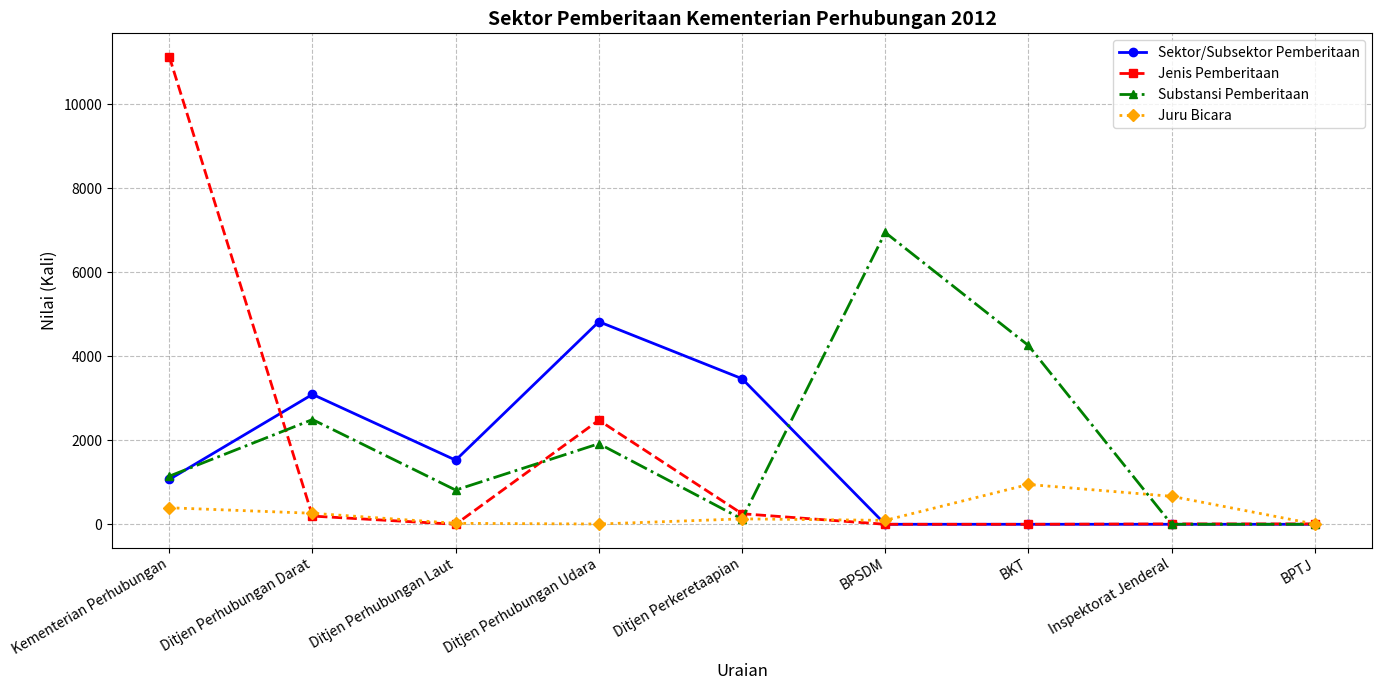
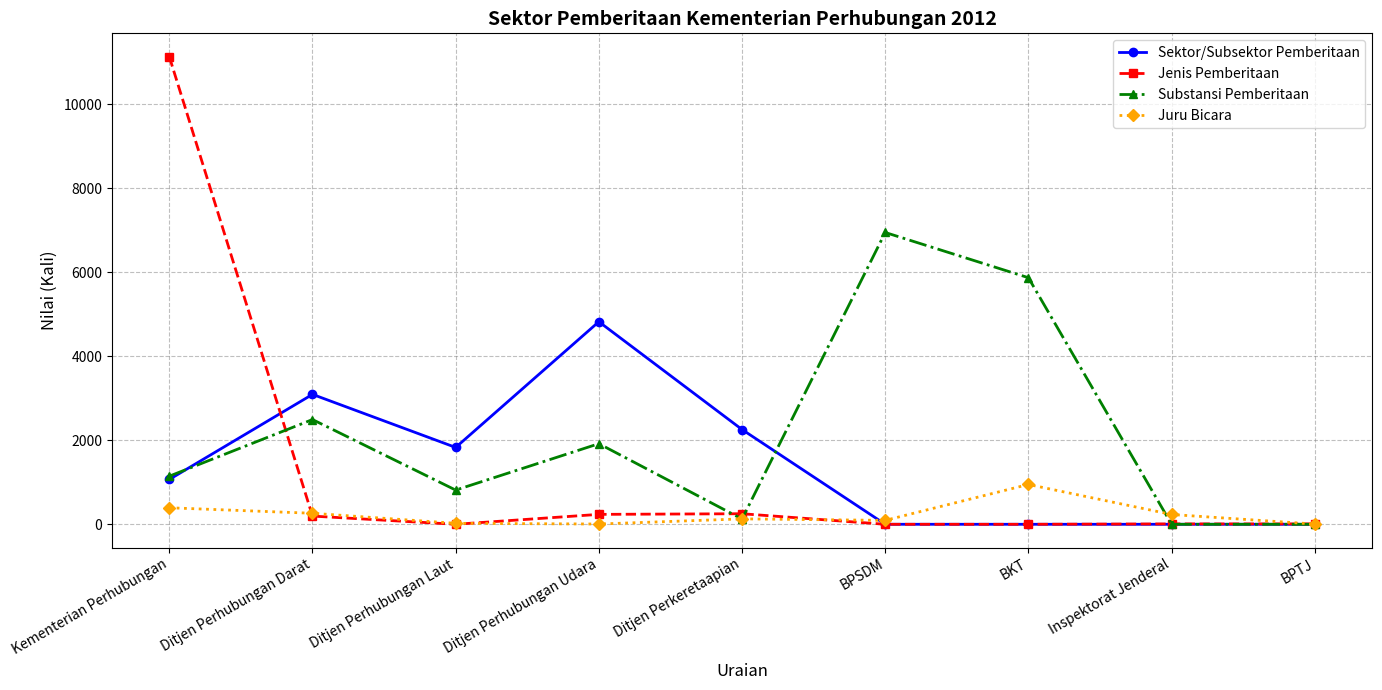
Sektor/Subsektor Pemberitaan, Ditjen Perhubungan Laut: 1500 -> 1800
Jenis Pemberitaan, Ditjen Perhubungan Udara: 2500 -> 200
Sektor/Subsektor Pemberitaan, Ditjen Perkeretaapian: 3500 -> 2300
Substansi Pemberitaan, BKT: 4300 -> 5900
Juru Bicara, Inspektorat Jenderal: 700 -> 200
